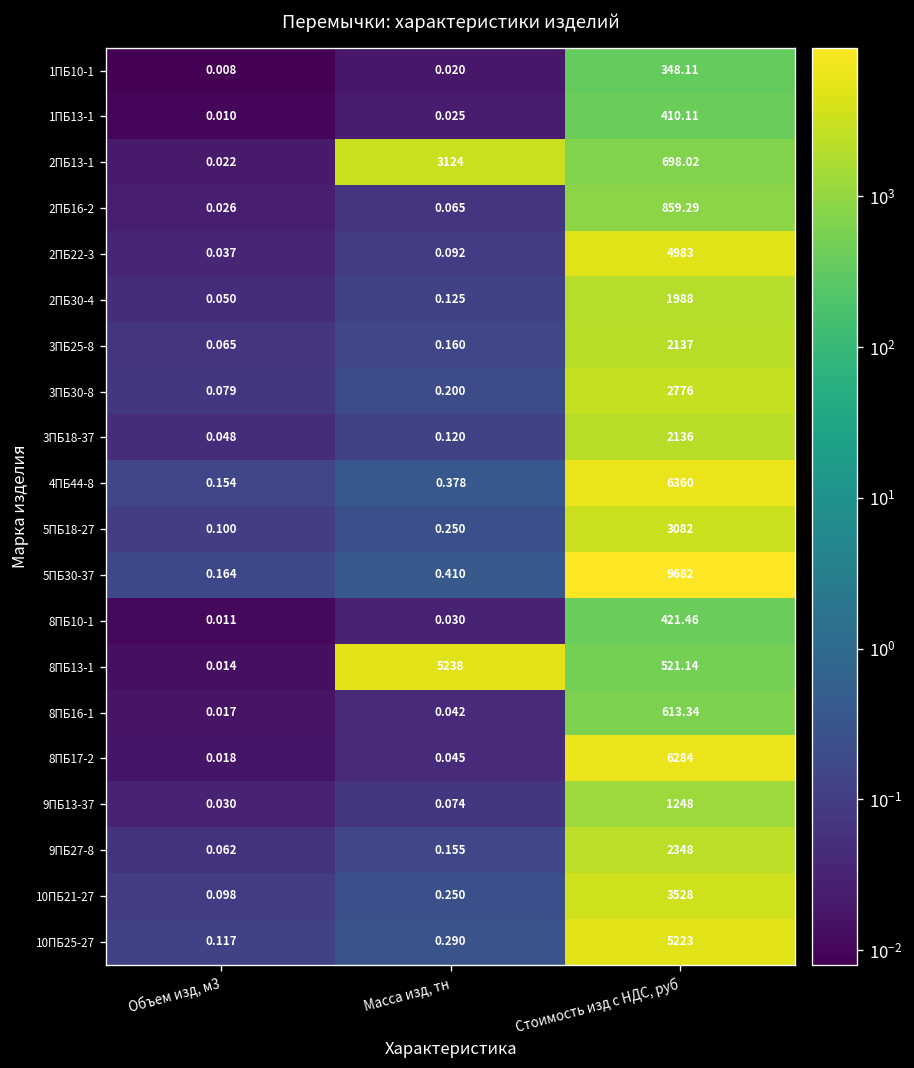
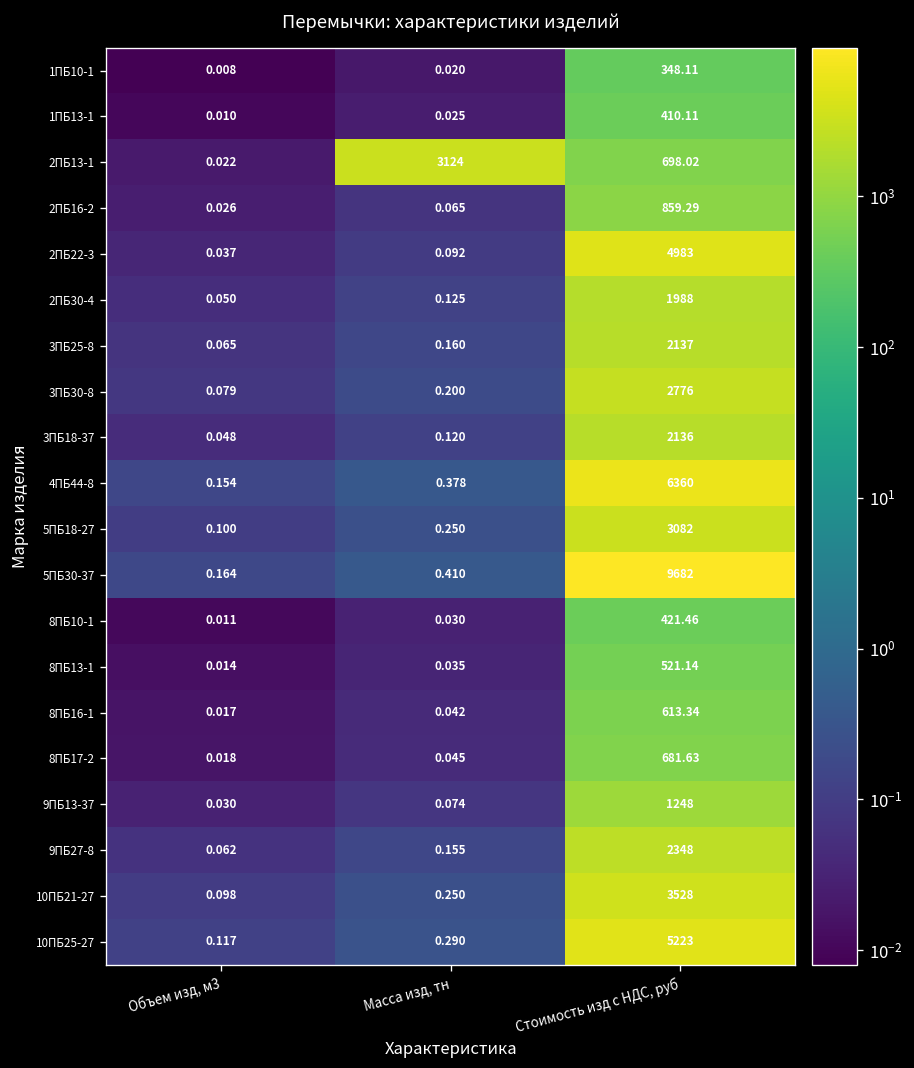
8ПБ13-1, Масса изд, тн: 5238 -> 0.035
8ПБ17-2, Стоимость изд c НДС, руб: 6284 -> 681.63
